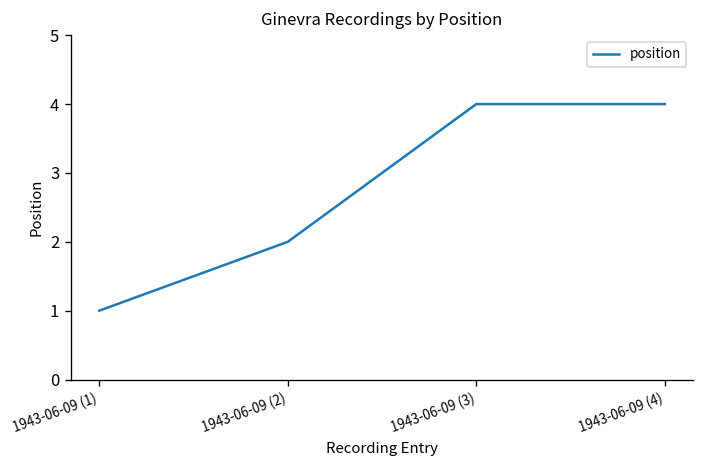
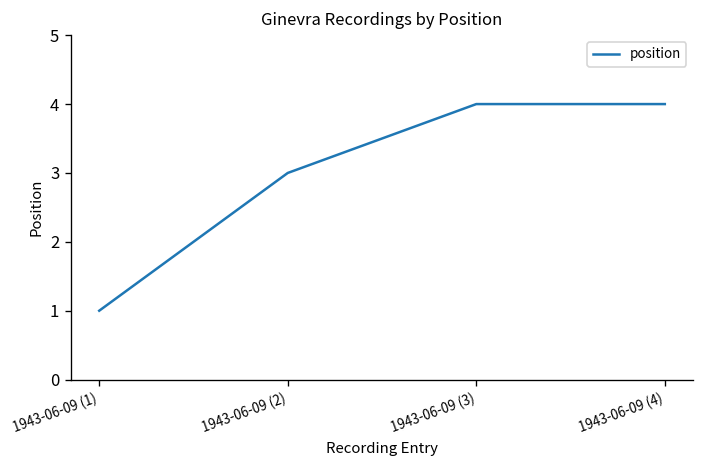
1943-06-09 (2): 2 -> 3
